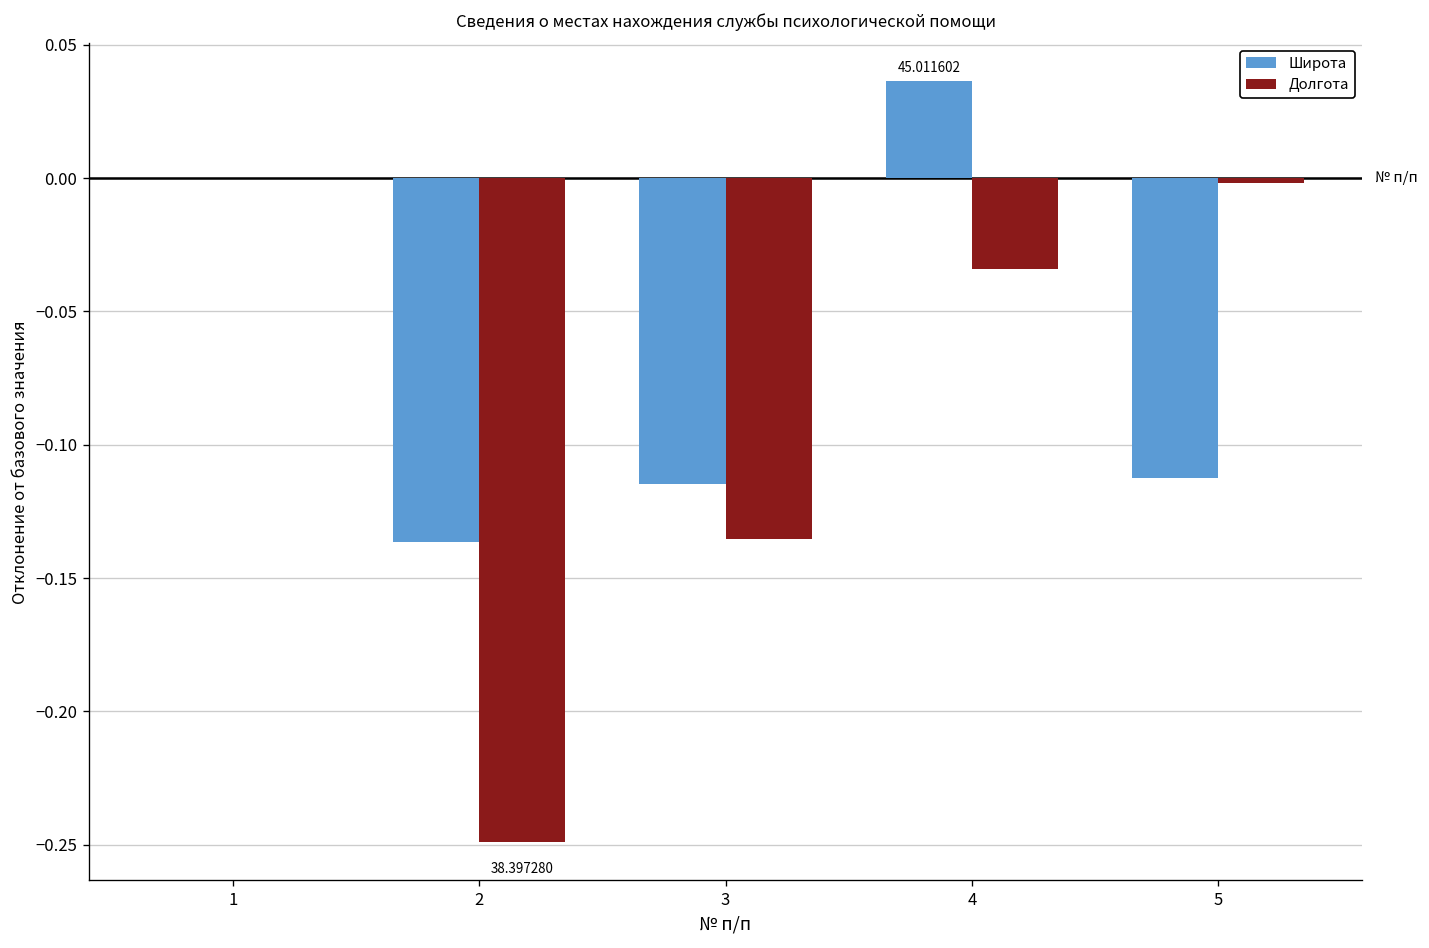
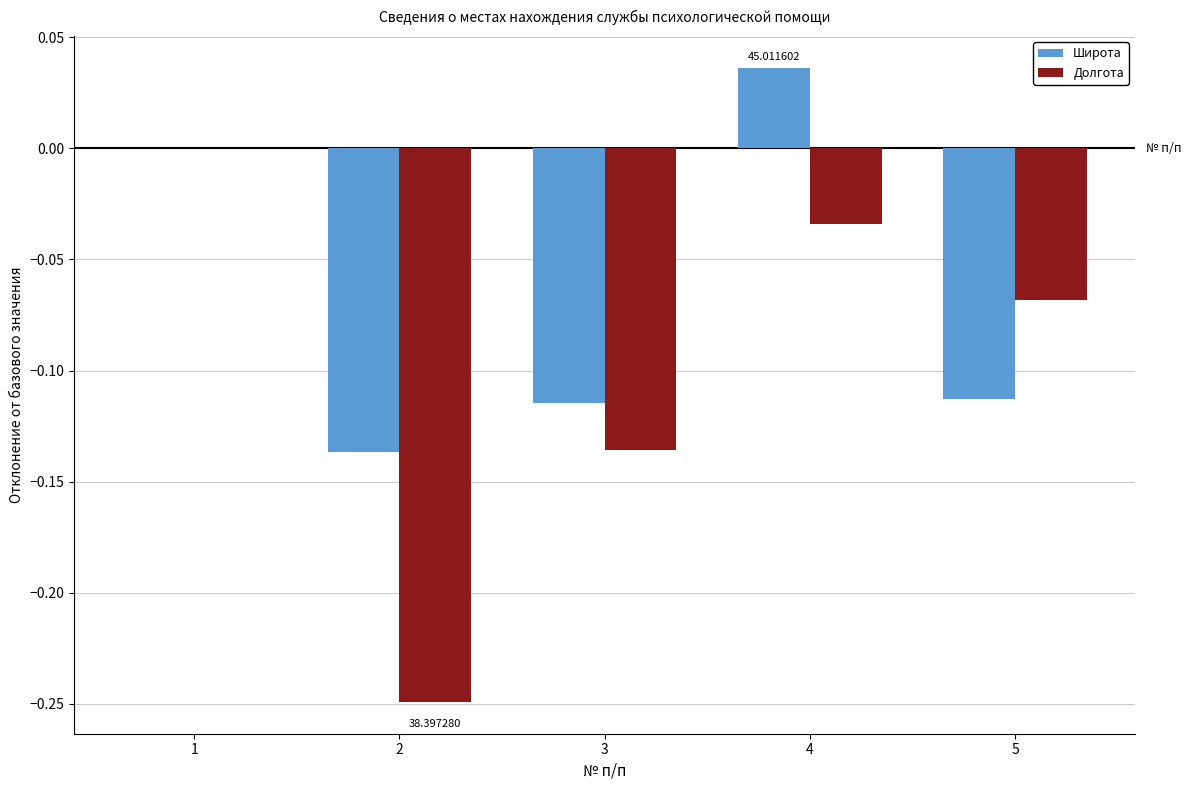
Долгота, 5: -0.002 -> -0.068
